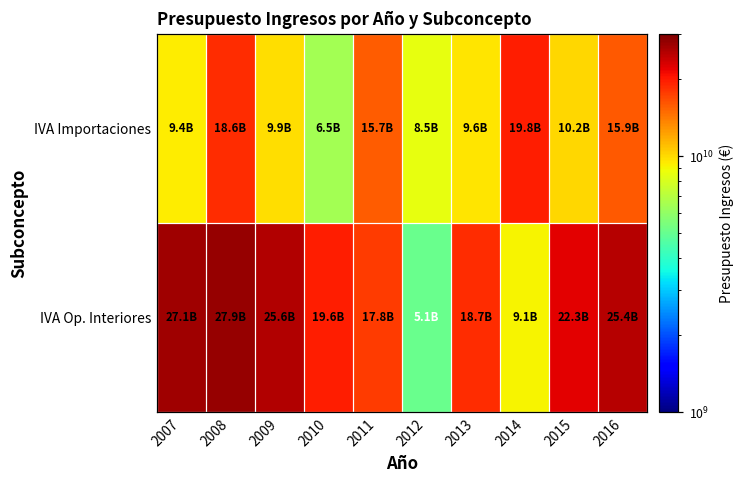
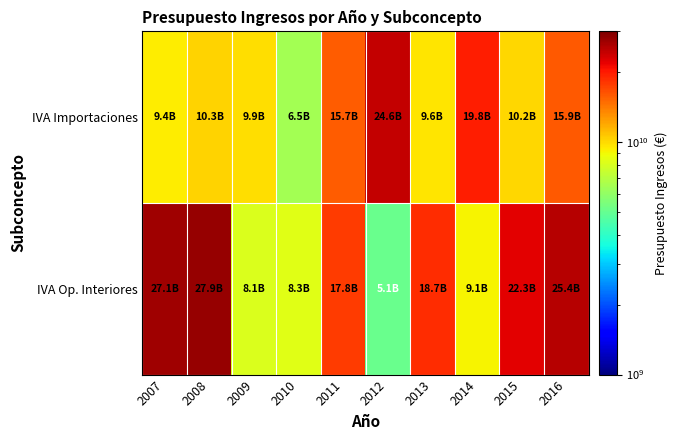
IVA Importaciones, 2008: 18.6B -> 10.3B
IVA Importaciones, 2012: 8.5B -> 24.6B
IVA Op. Interiores, 2009: 25.6B -> 8.1B
IVA Op. Interiores, 2010: 19.6B -> 8.3B
